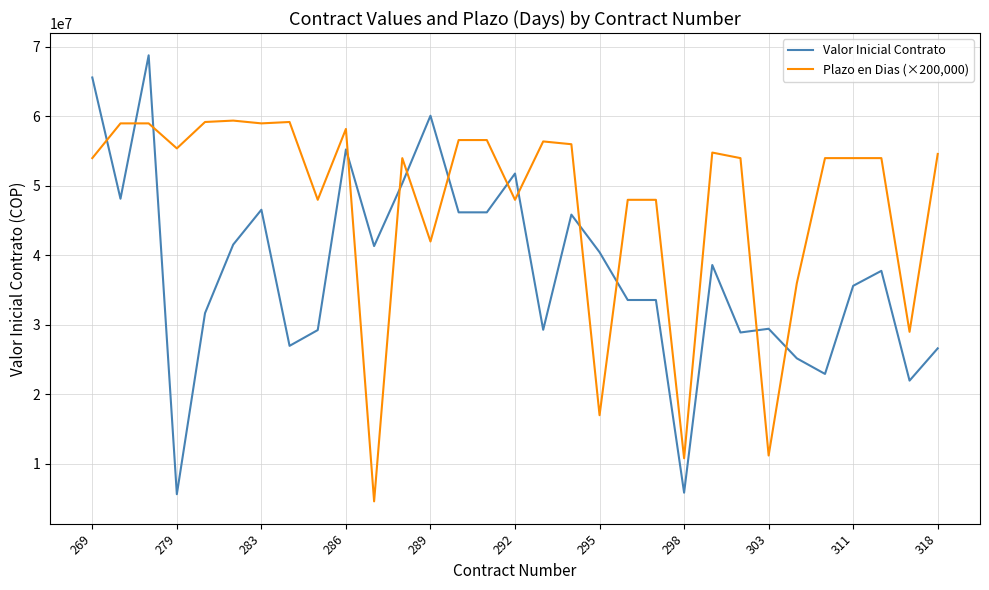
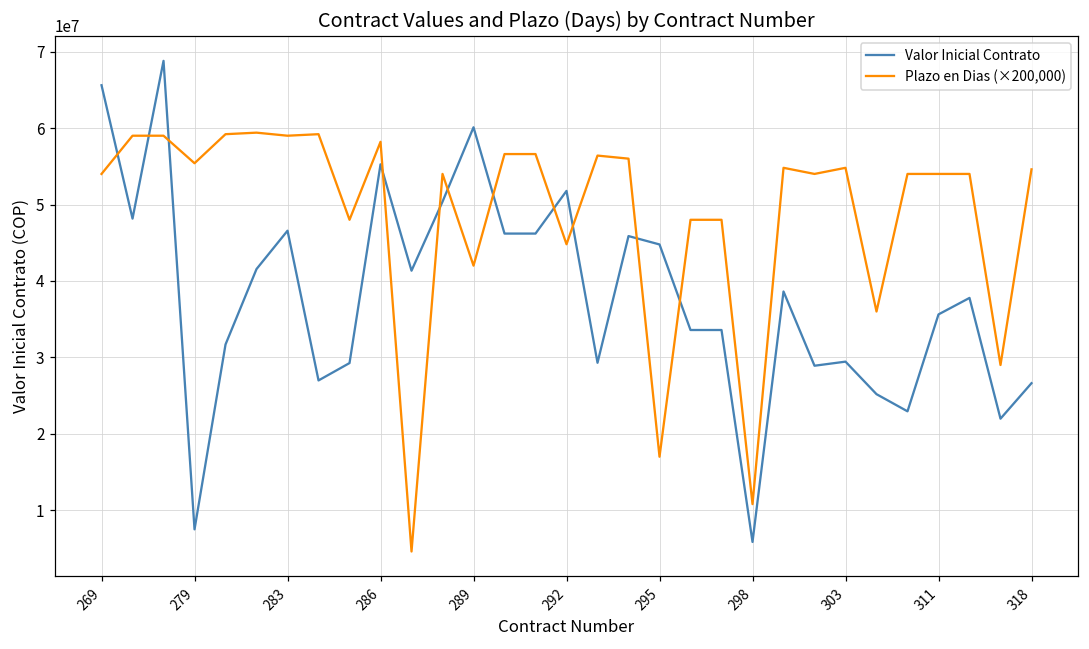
Valor Inicial Contrato, 279: 6000000 -> 8000000
Plazo en Dias (×200,000), 292: 48000000 -> 45000000
Valor Inicial Contrato, 295: 40000000 -> 45000000
Plazo en Dias (×200,000), 303: 11000000 -> 55000000
